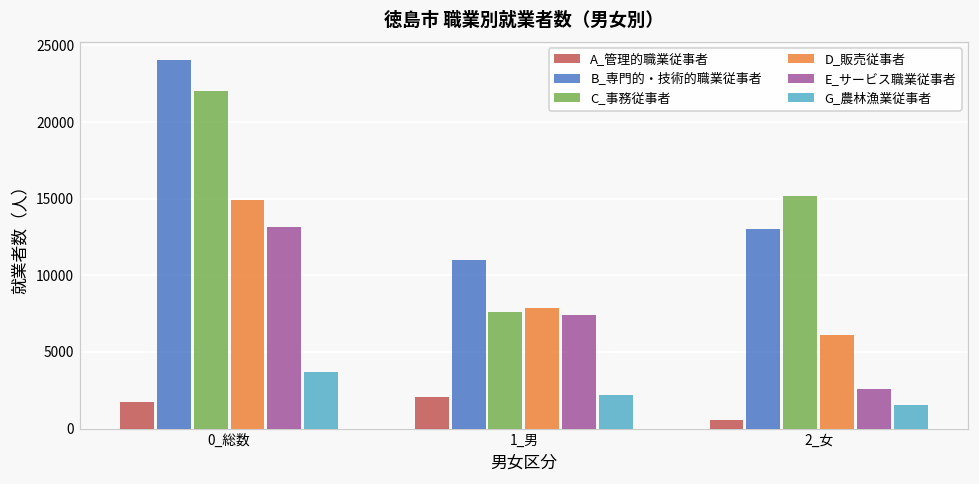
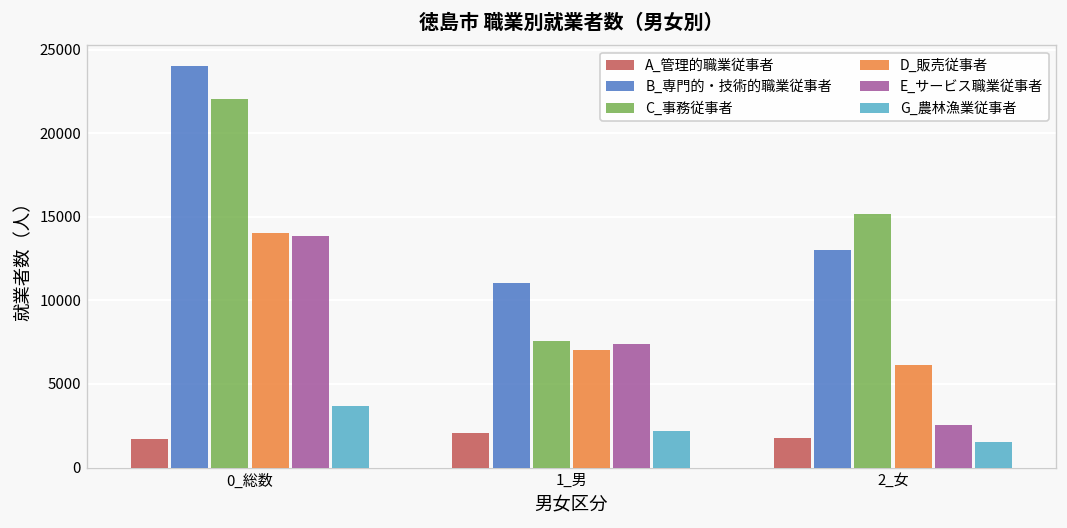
D_販売従事者, 0_総数: 14900 -> 14000
E_サービス職業従事者, 0_総数: 13100 -> 13900
D_販売従事者, 1_男: 7900 -> 7000
A_管理的職業従事者, 2_女: 500 -> 1700
